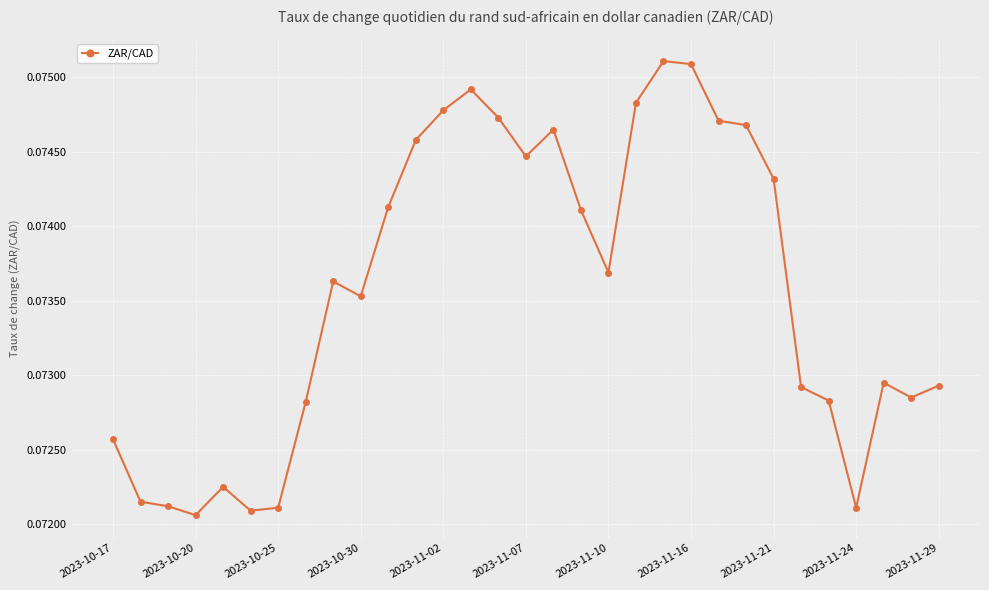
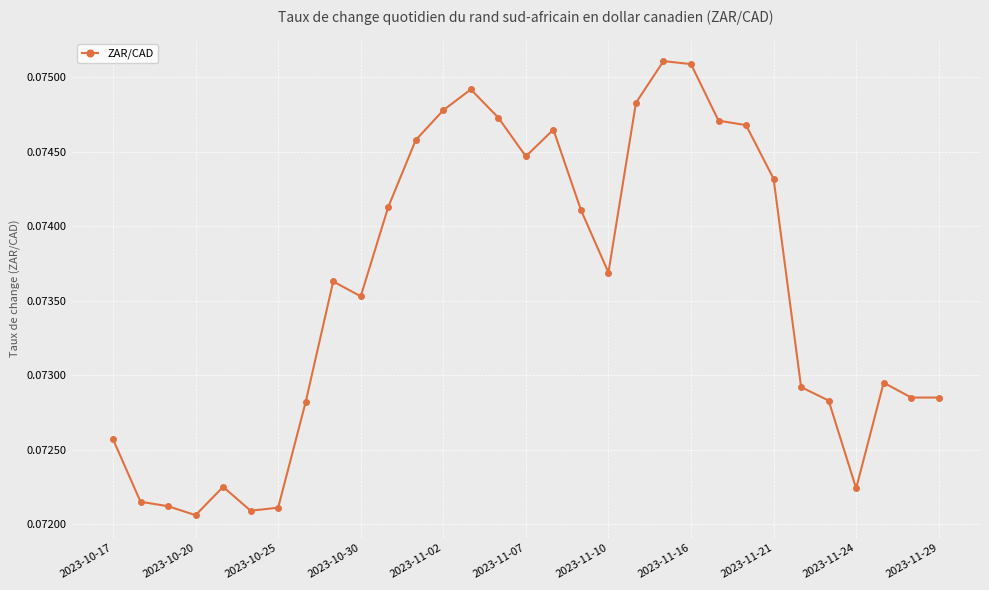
2023-11-24: 0.07211 -> 0.07224
2023-11-29: 0.07293 -> 0.07285
